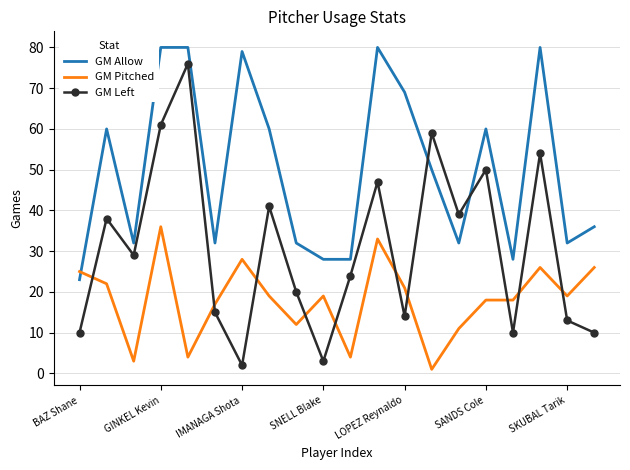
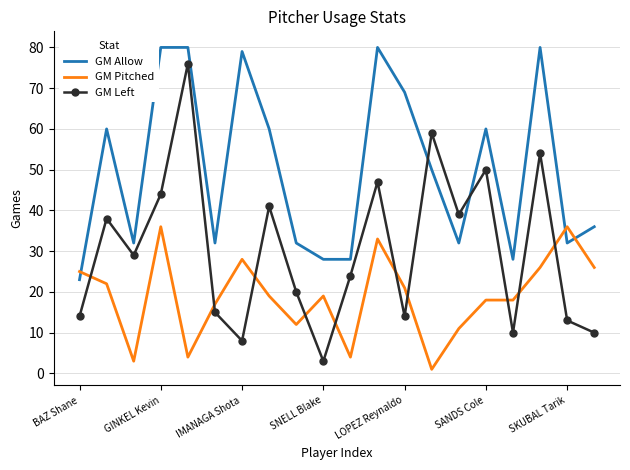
GM Left, BAZ Shane: 10 -> 14
GM Left, GINKEL Kevin: 61 -> 44
GM Left, IMANAGA Shota: 2 -> 8
GM Pitched, SKUBAL Tarik: 19 -> 36
